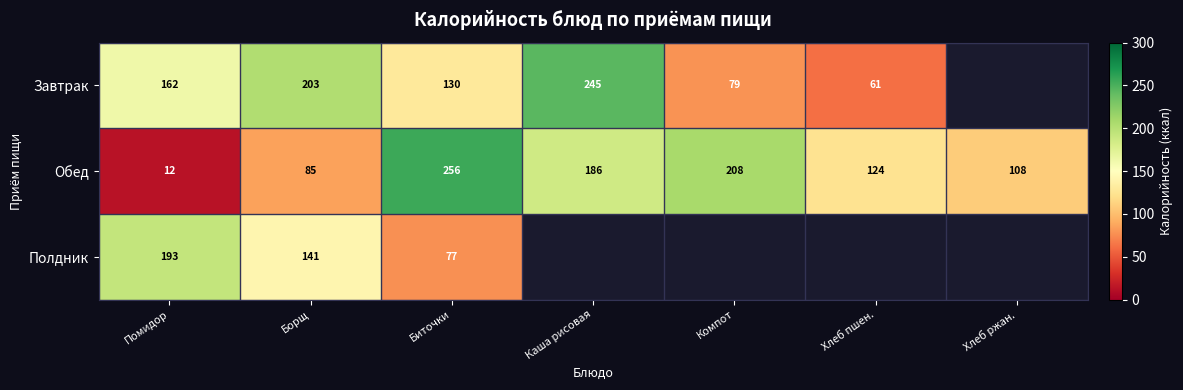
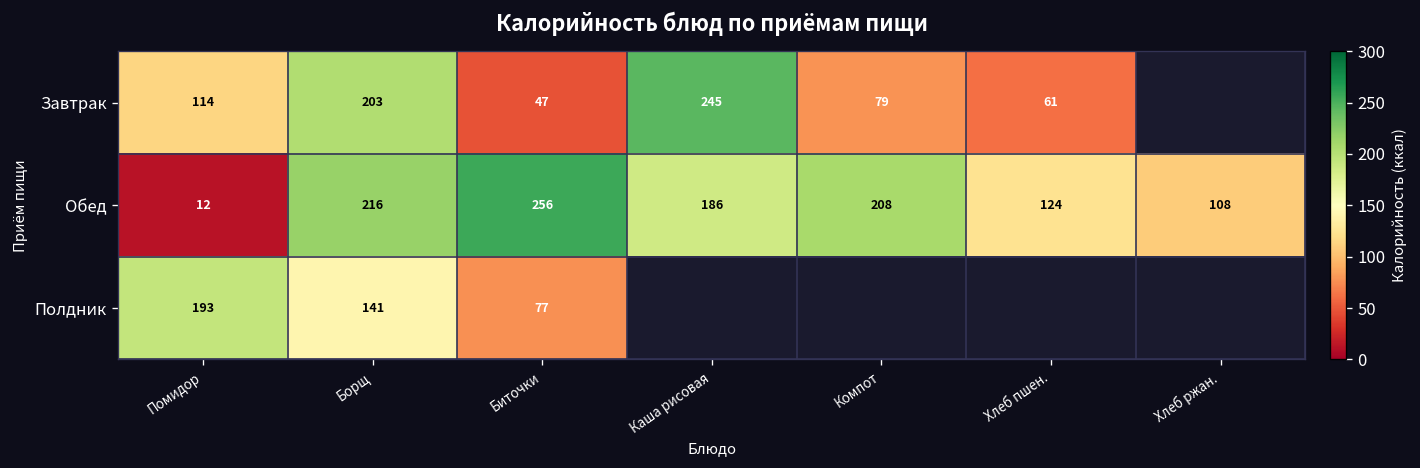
Завтрак, Помидор: 162 -> 114
Завтрак, Биточки: 130 -> 47
Обед, Борщ: 85 -> 216
